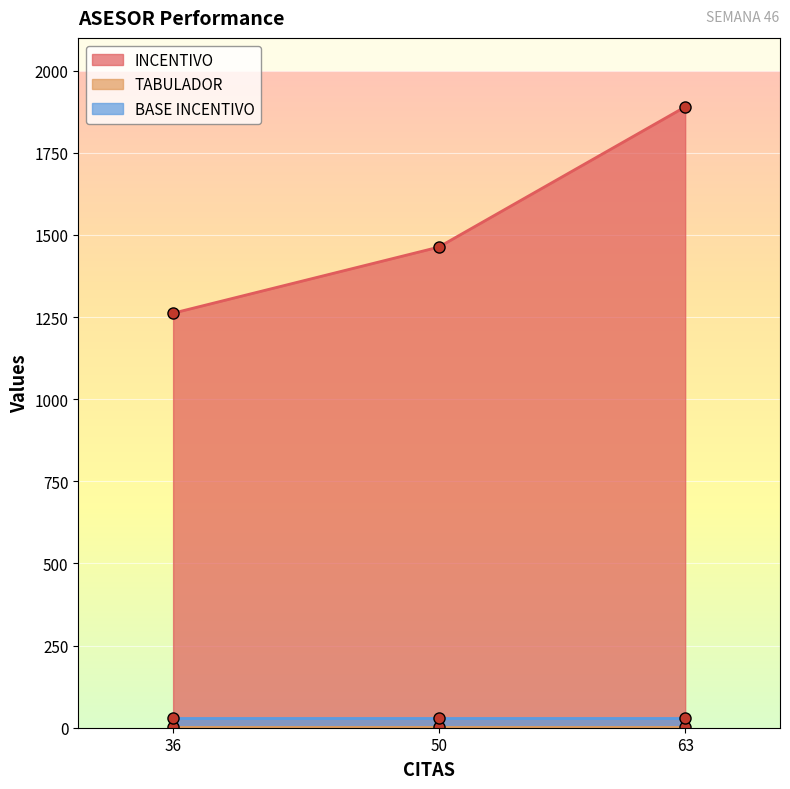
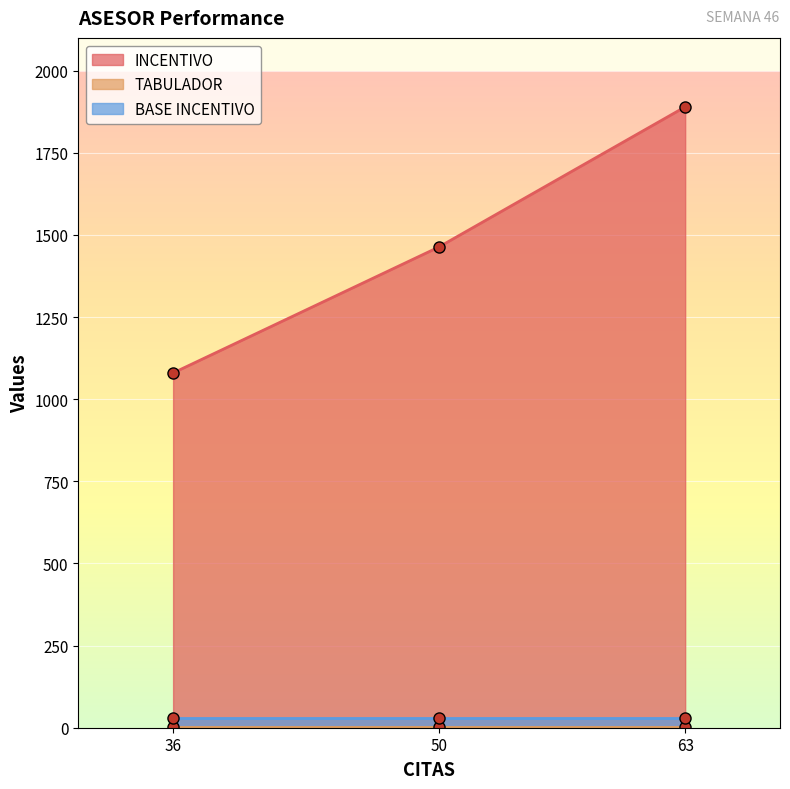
INCENTIVO, 36: 1260 -> 1080
